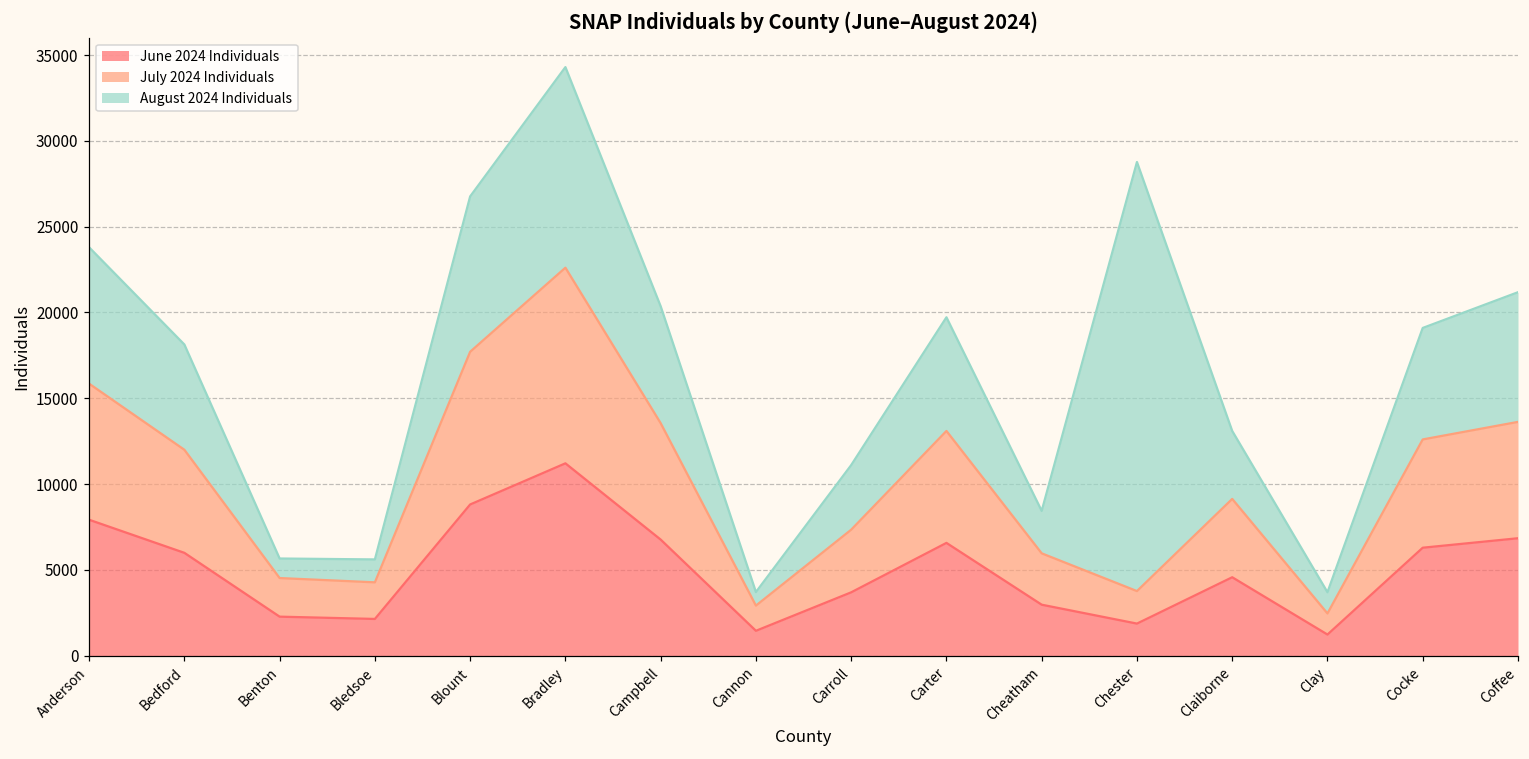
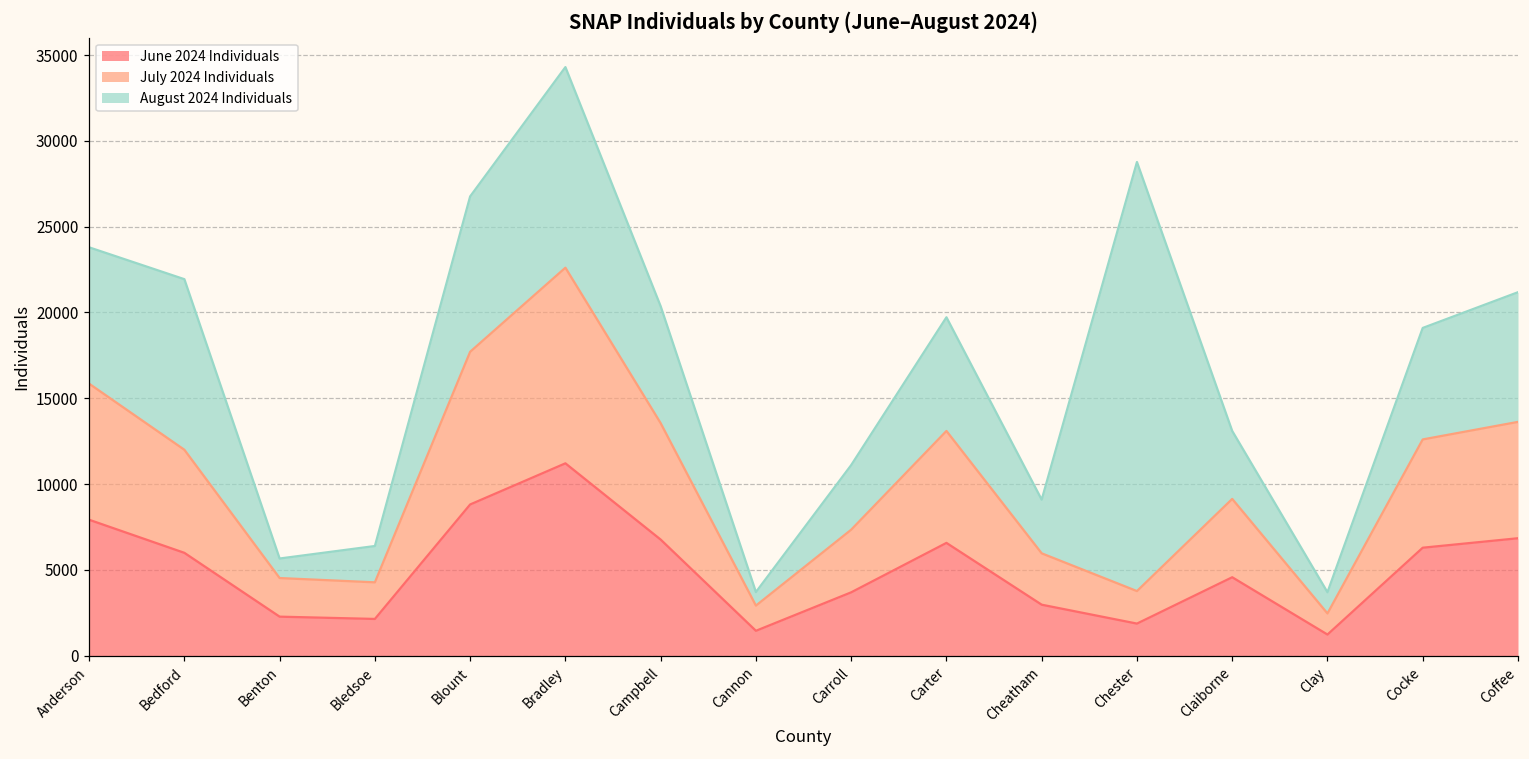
August 2024 Individuals, Bedford: 6100 -> 9900
August 2024 Individuals, Bledsoe: 1300 -> 2100
August 2024 Individuals, Cheatham: 2500 -> 3100
